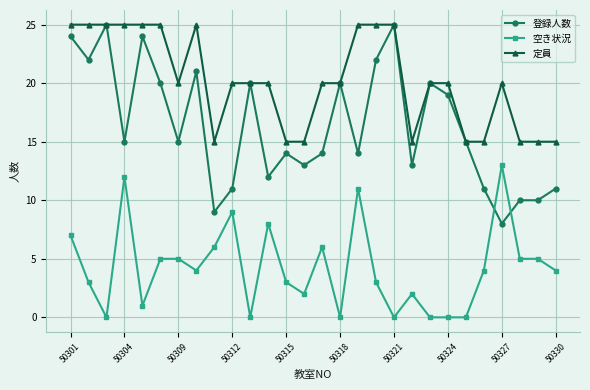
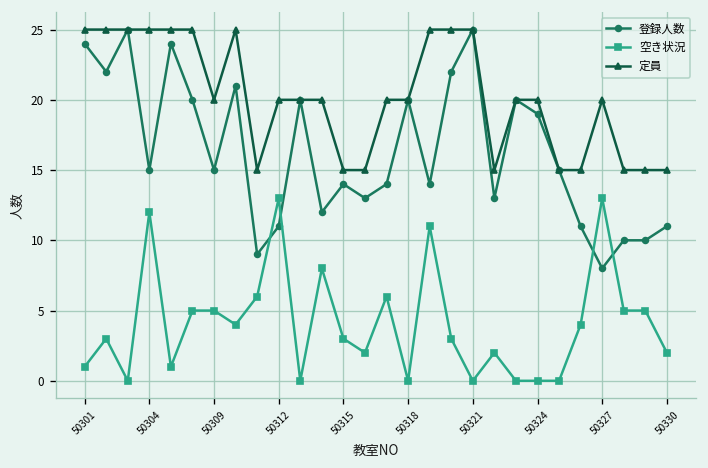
空き状況, 50301: 7 -> 1
空き状況, 50312: 9 -> 13
空き状況, 50330: 4 -> 2
